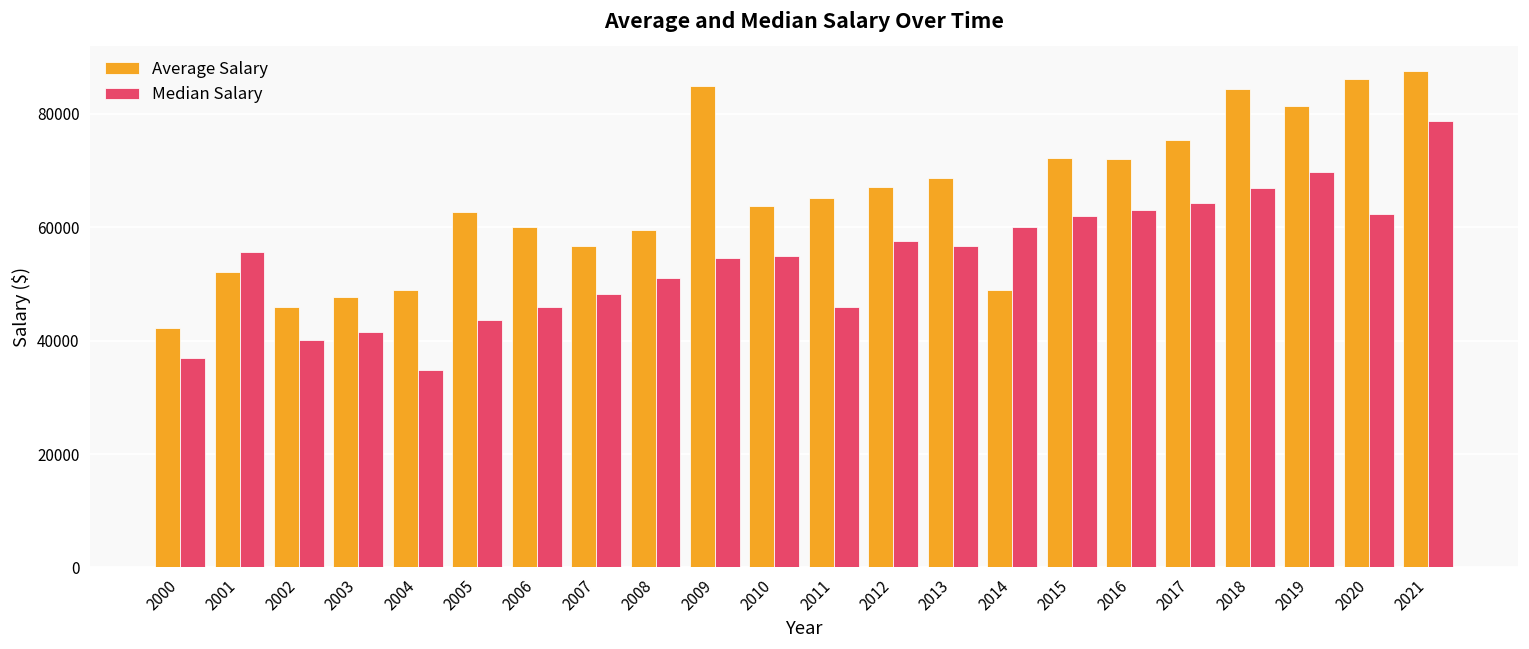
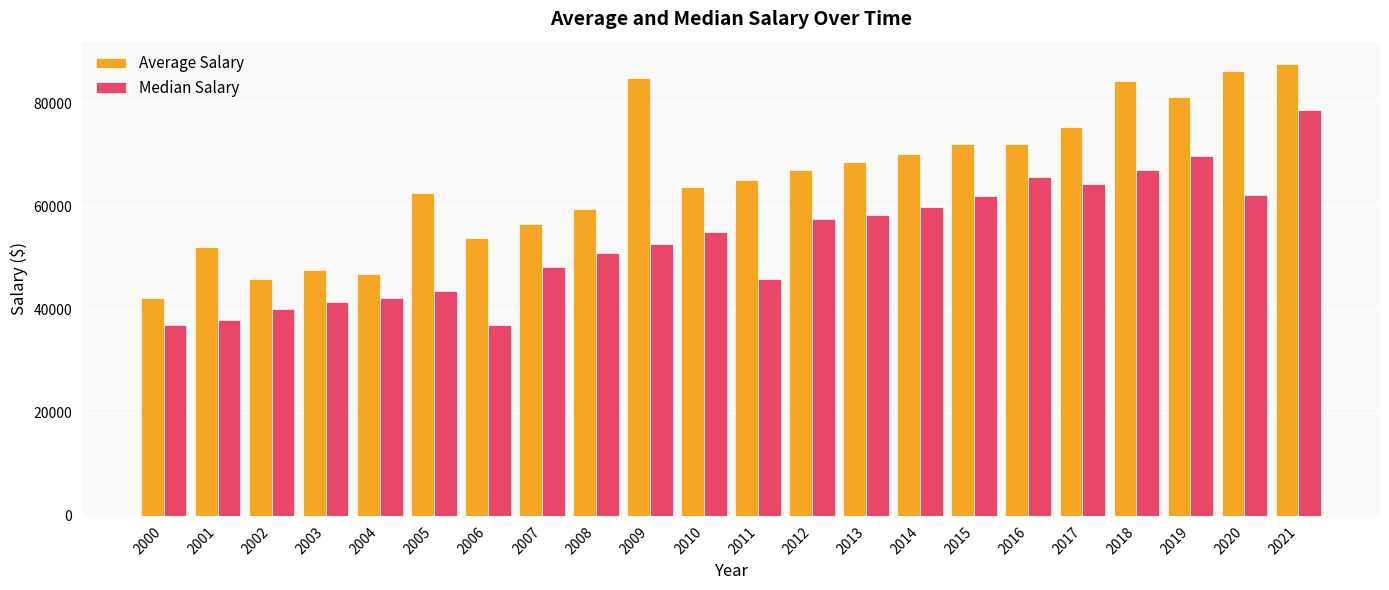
Median Salary, 2001: 56000 -> 38000
Average Salary, 2004: 49000 -> 47000
Median Salary, 2004: 35000 -> 42000
Average Salary, 2006: 60000 -> 54000
Median Salary, 2006: 46000 -> 37000
Median Salary, 2009: 55000 -> 53000
Median Salary, 2013: 57000 -> 58000
Average Salary, 2014: 49000 -> 70000
Median Salary, 2016: 63000 -> 66000
